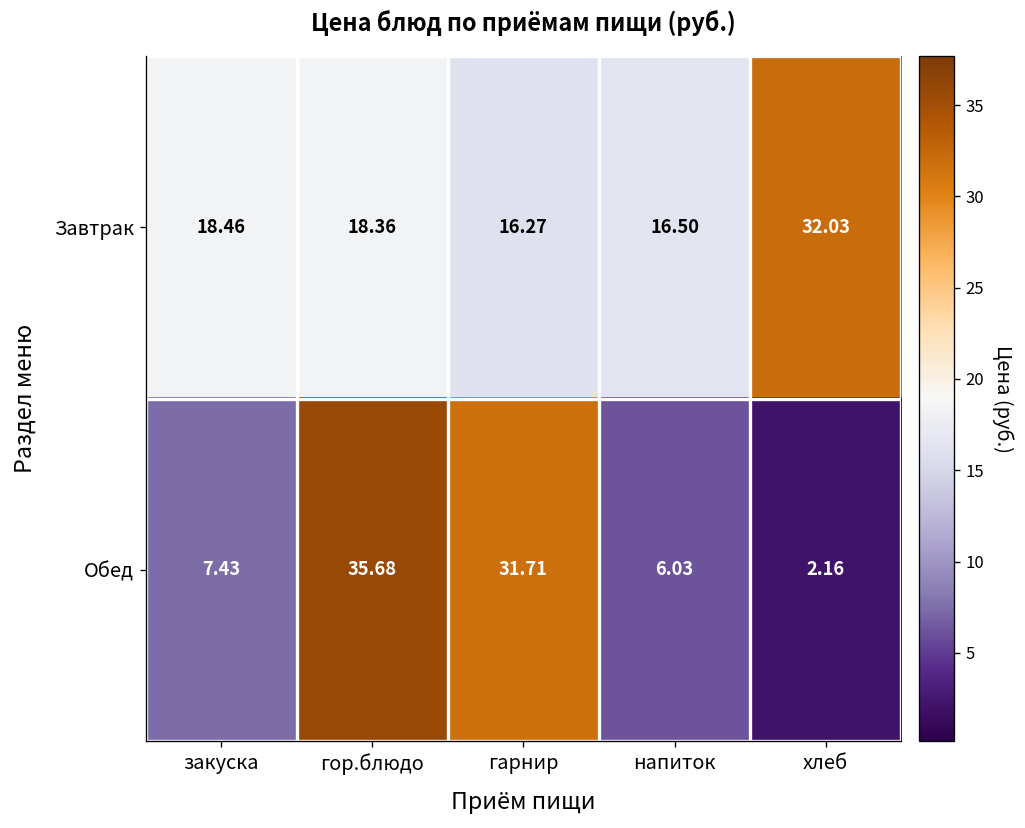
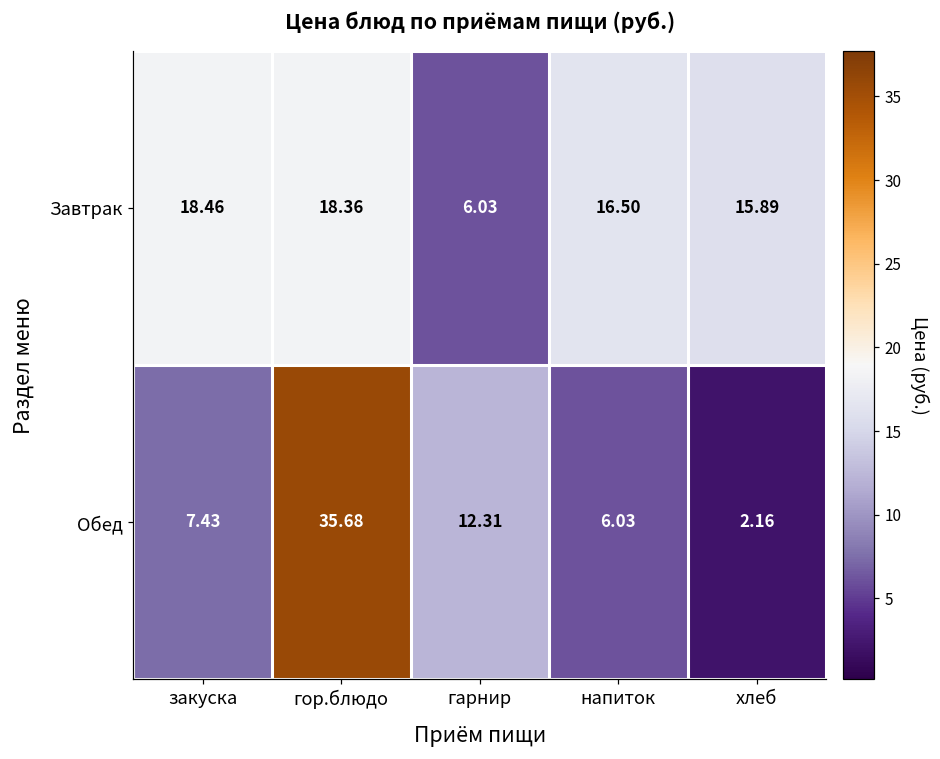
Завтрак, гарнир: 16.27 -> 6.03
Завтрак, хлеб: 32.03 -> 15.89
Обед, гарнир: 31.71 -> 12.31
